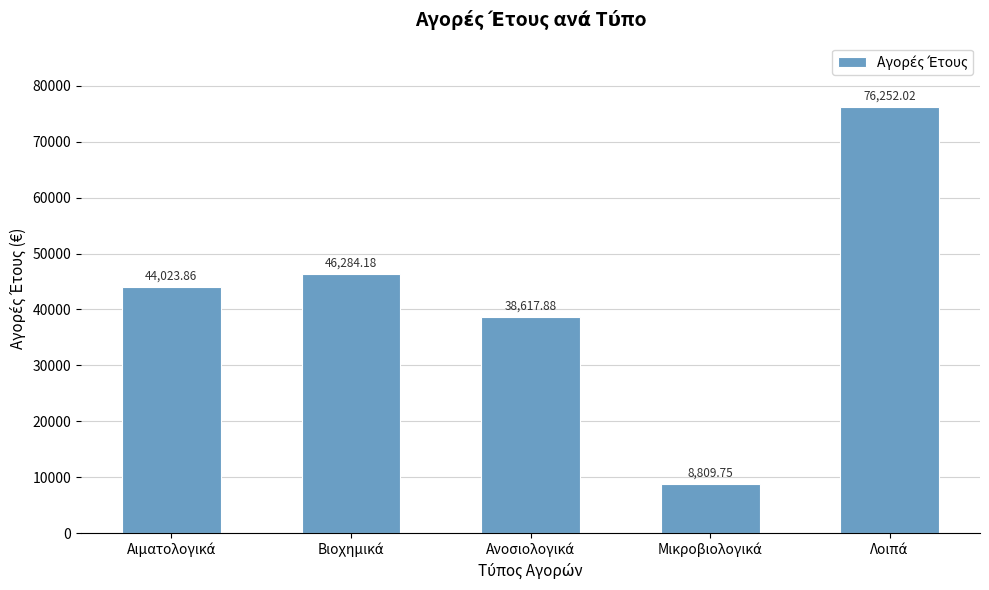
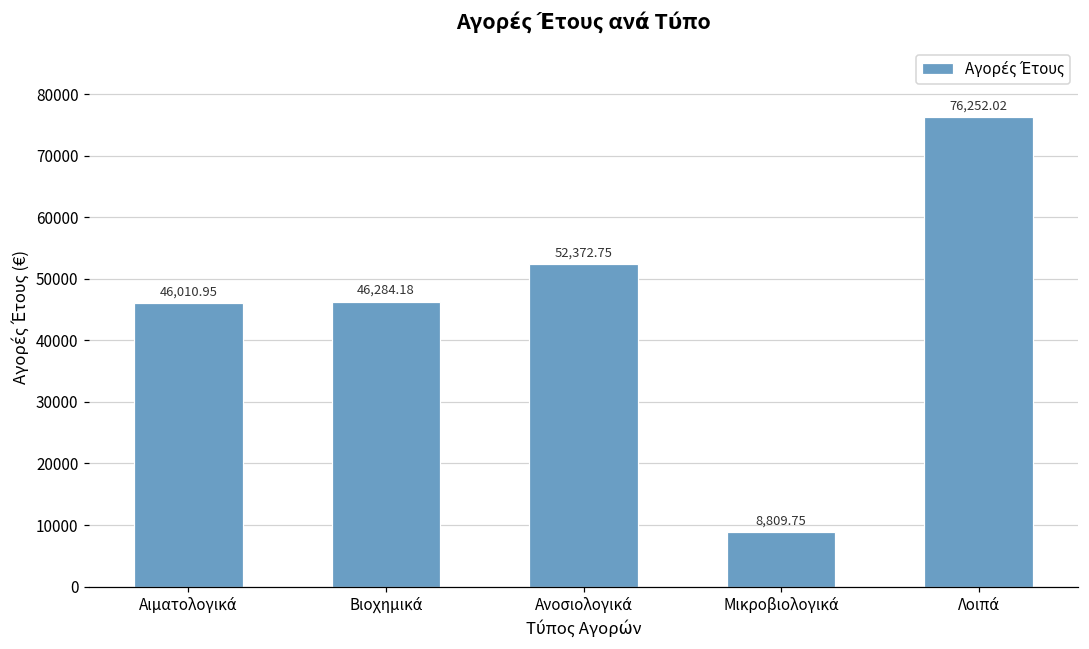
Αιματολογικά: 44,023.86 -> 46,010.95
Ανοσιολογικά: 38,617.88 -> 52,372.75
